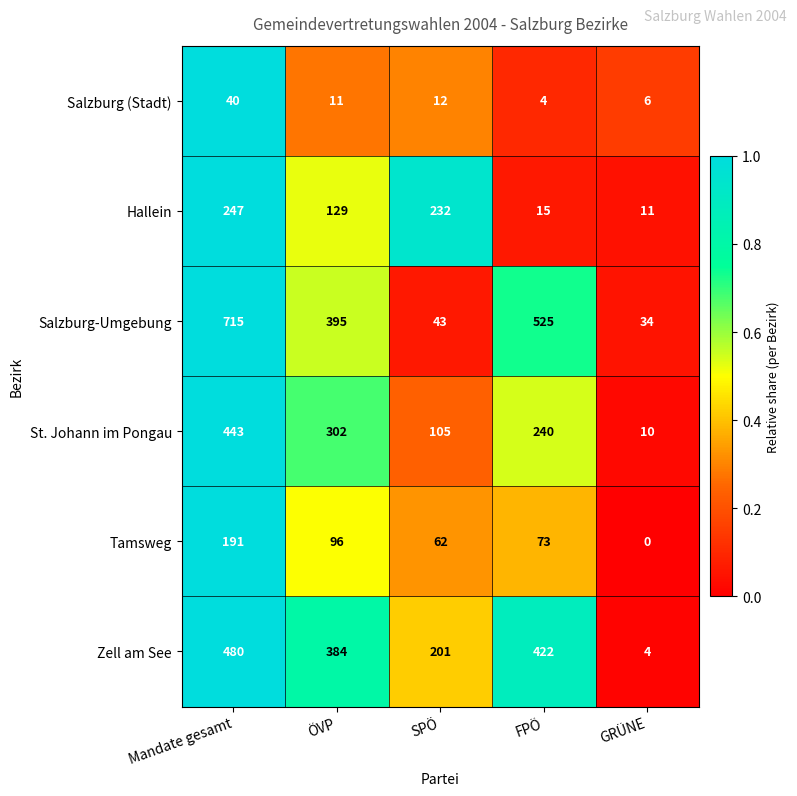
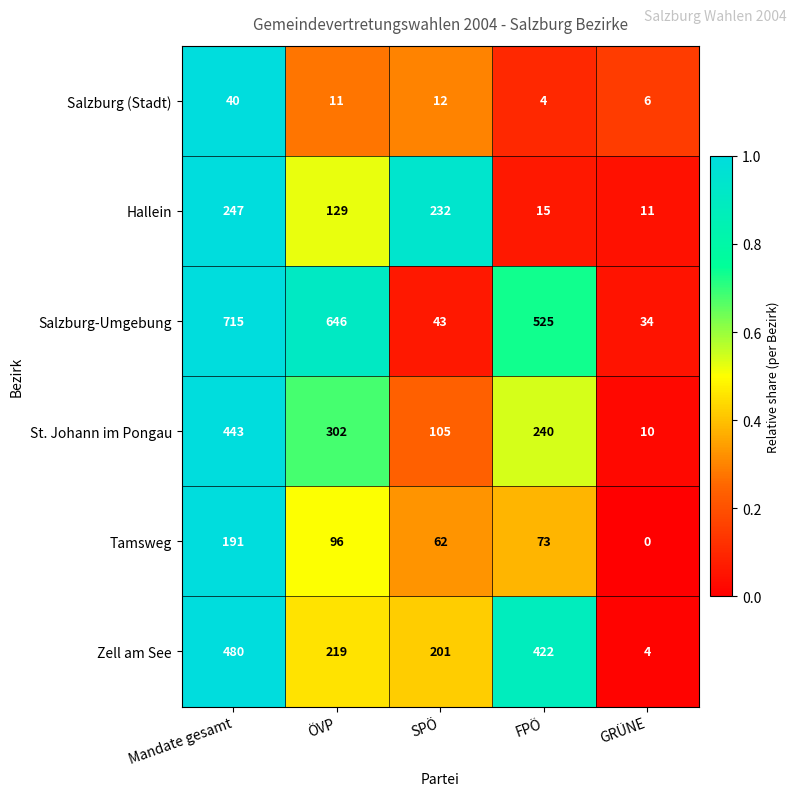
Salzburg-Umgebung, ÖVP: 395 -> 646
Zell am See, ÖVP: 384 -> 219
